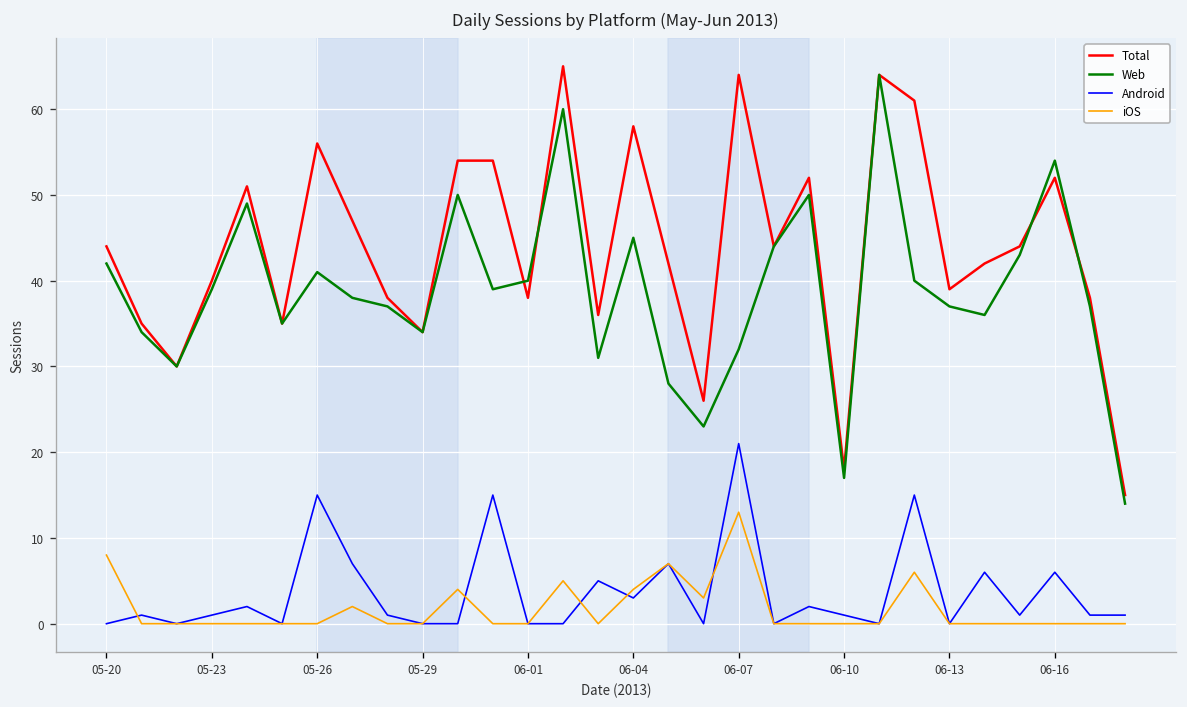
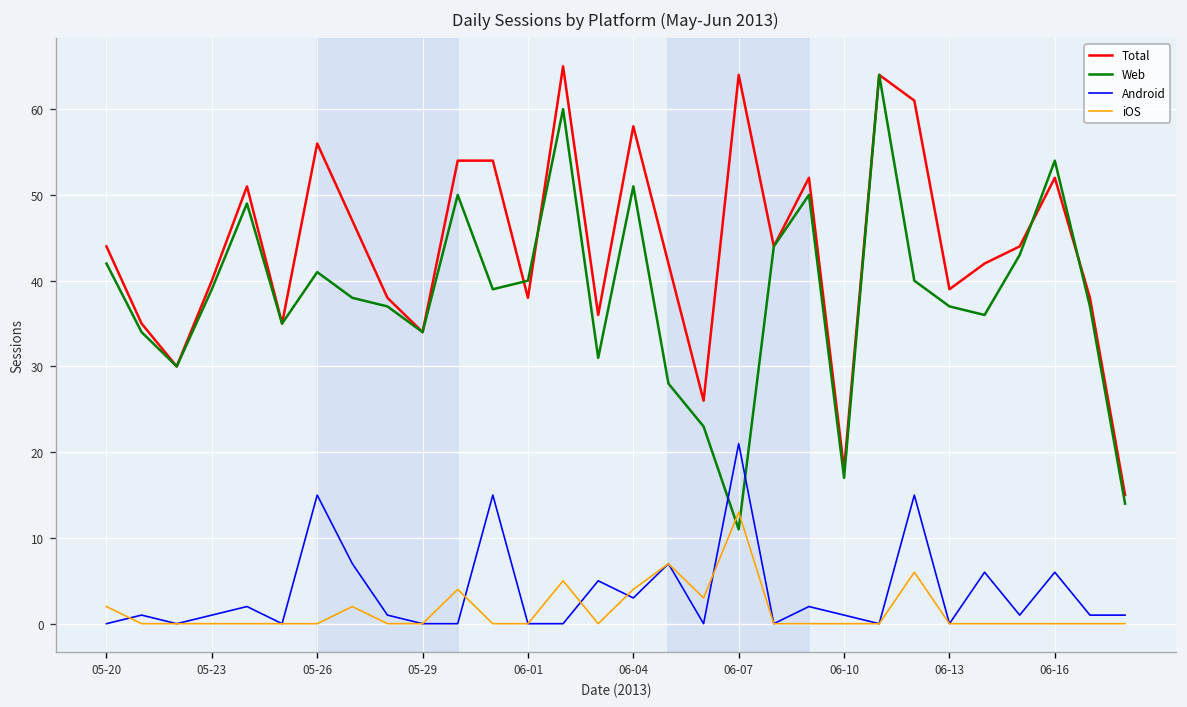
iOS, 05-20: 8 -> 2
Web, 06-04: 45 -> 51
Web, 06-07: 32 -> 11
